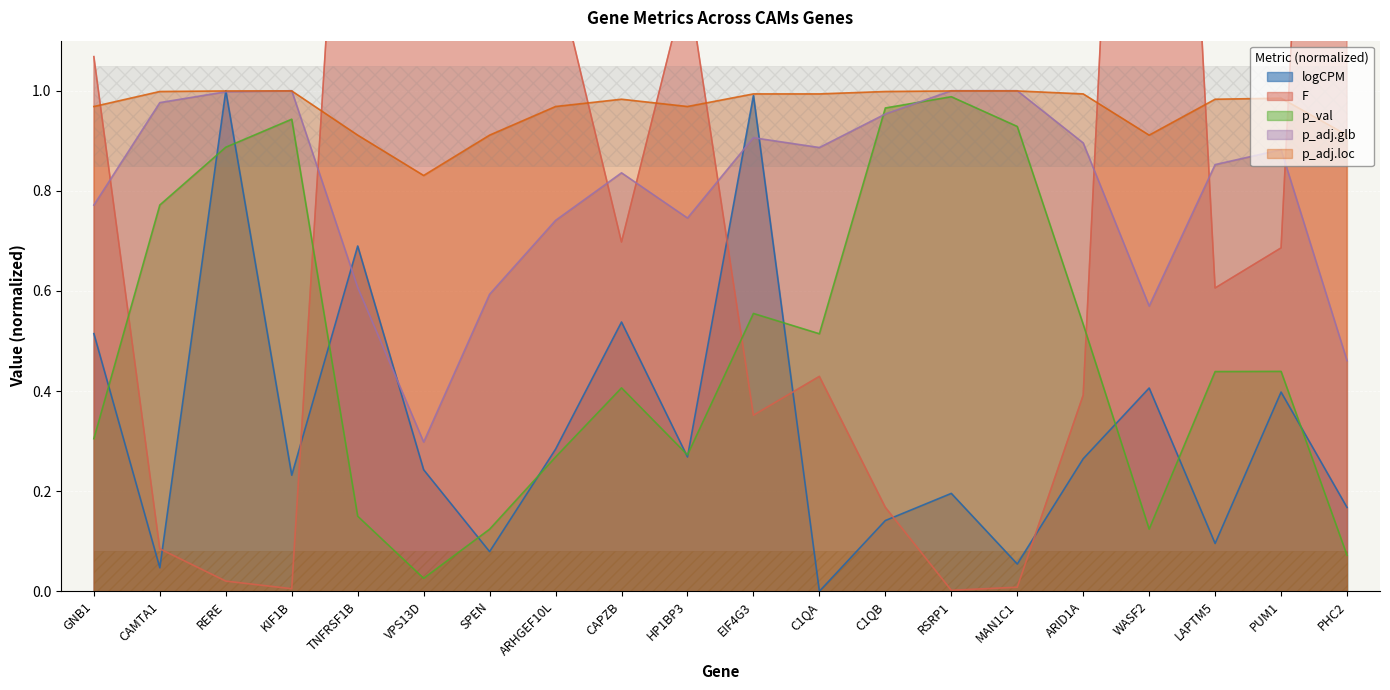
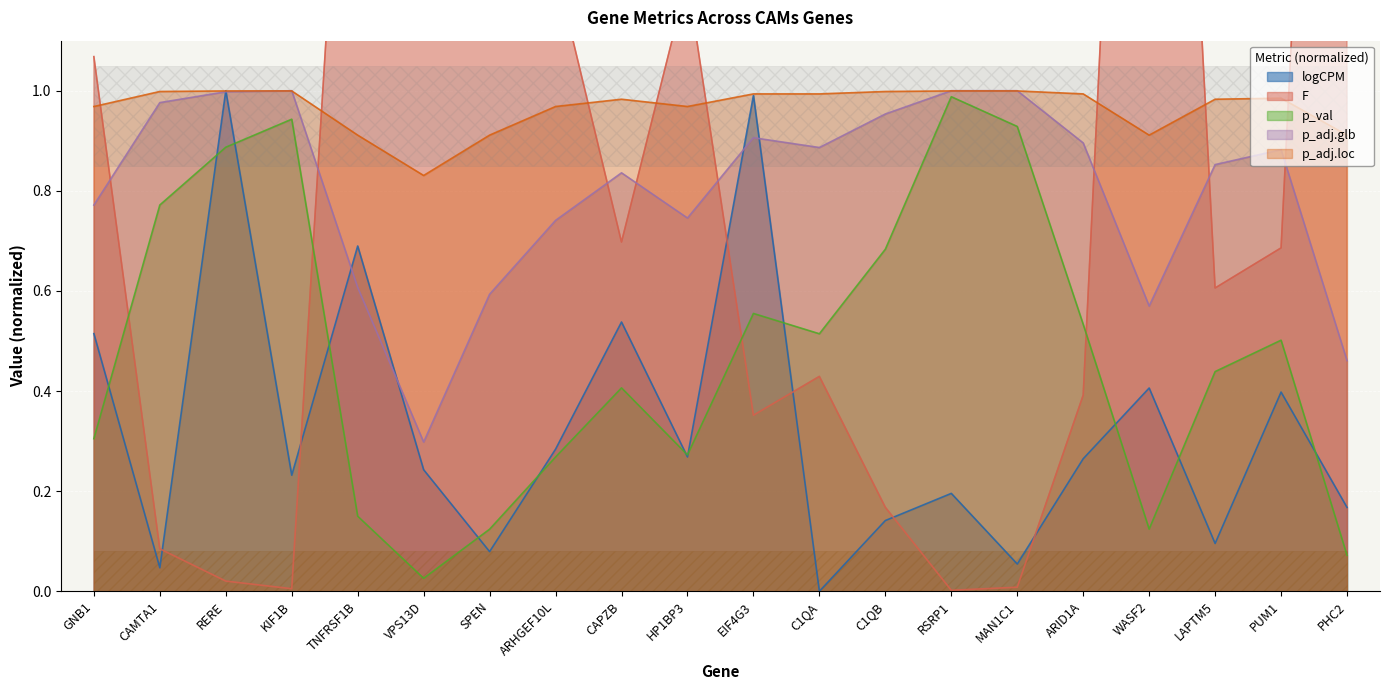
p_val, C1QB: 0.97 -> 0.68
p_val, PUM1: 0.44 -> 0.50
